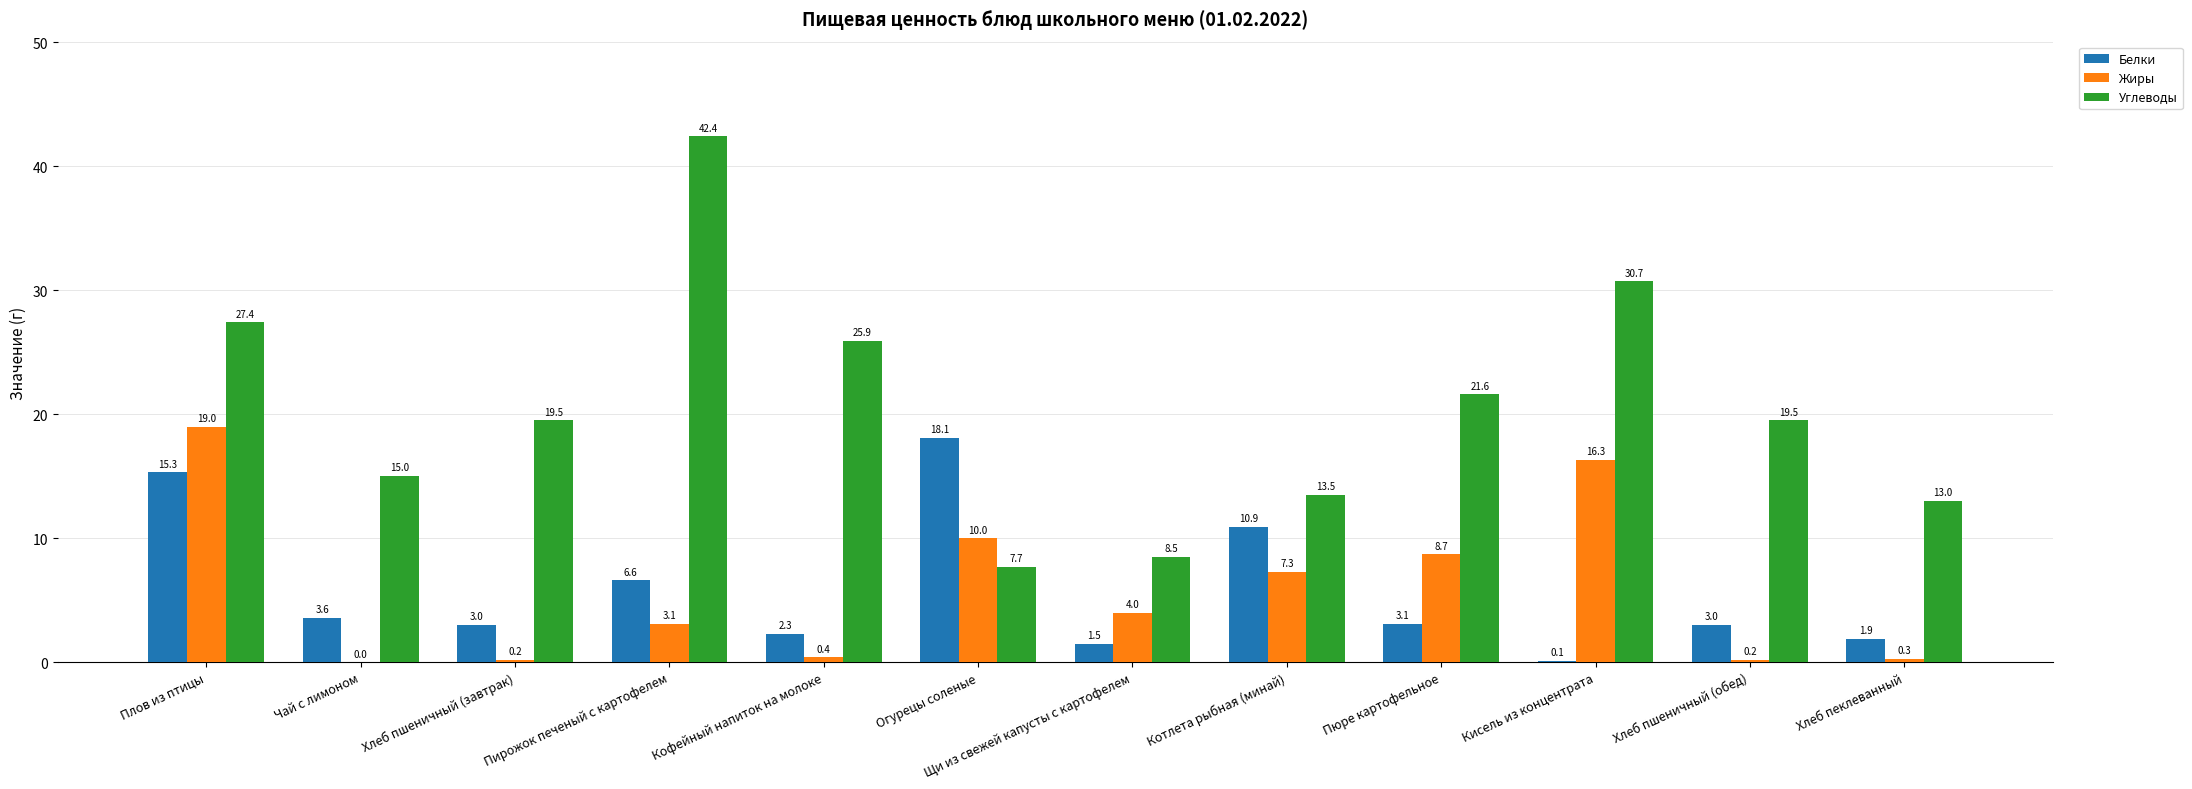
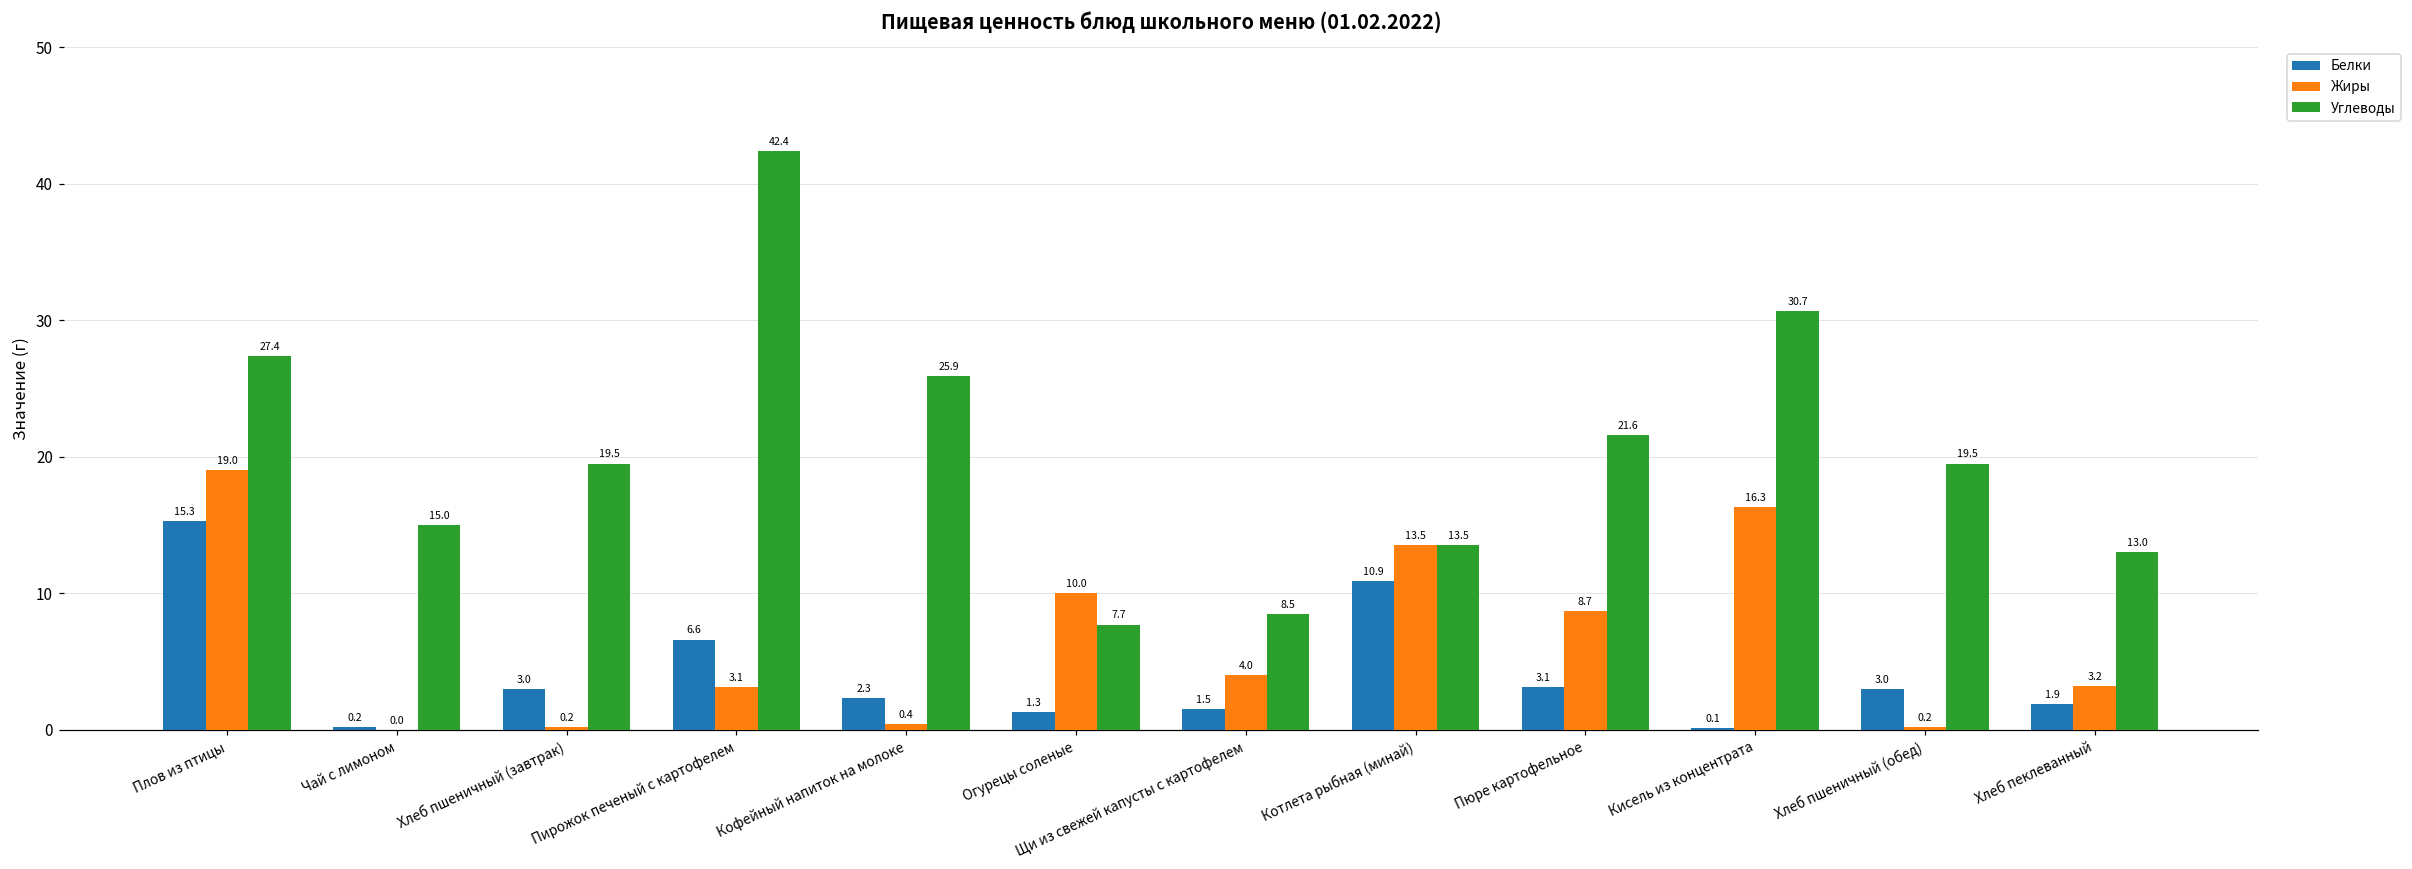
Белки, Чай с лимоном: 3.6 -> 0.2
Белки, Огурецы соленые: 18.1 -> 1.3
Жиры, Котлета рыбная (минай): 7.3 -> 13.5
Жиры, Хлеб пеклеванный: 0.3 -> 3.2
